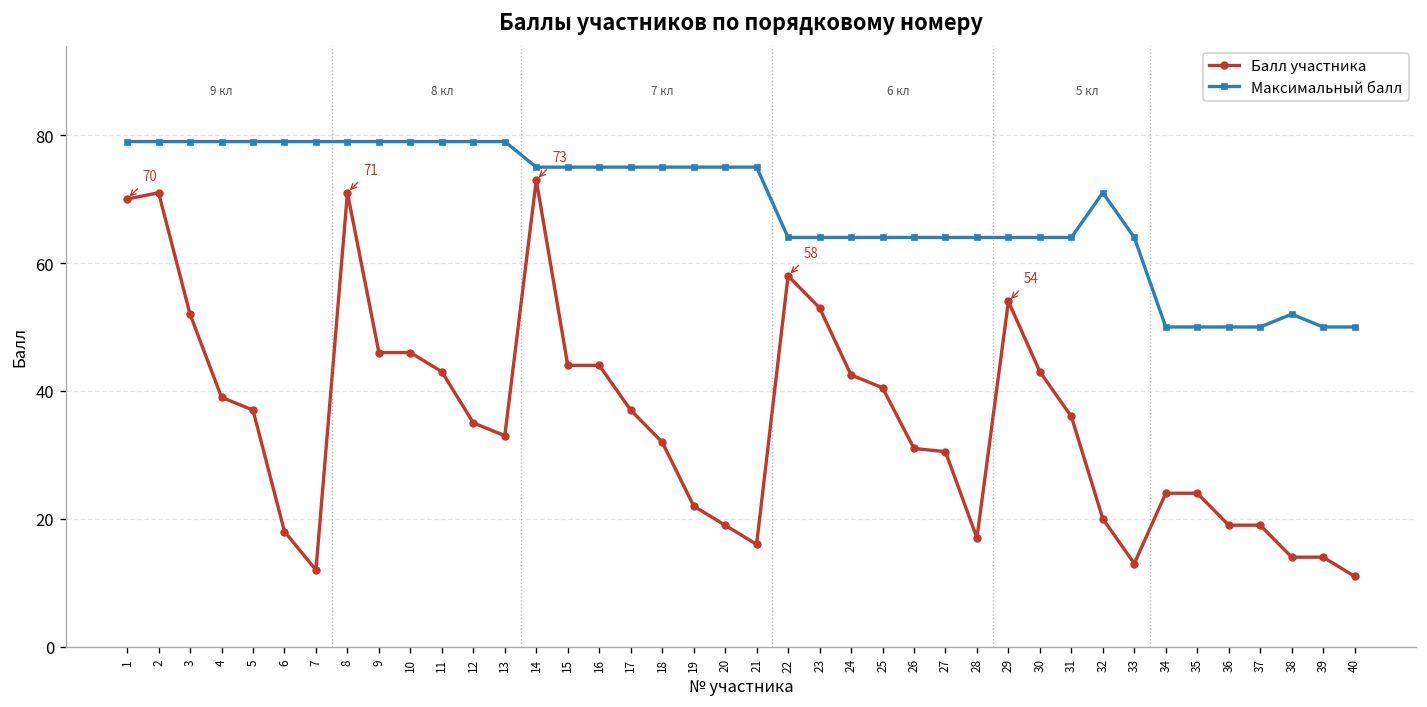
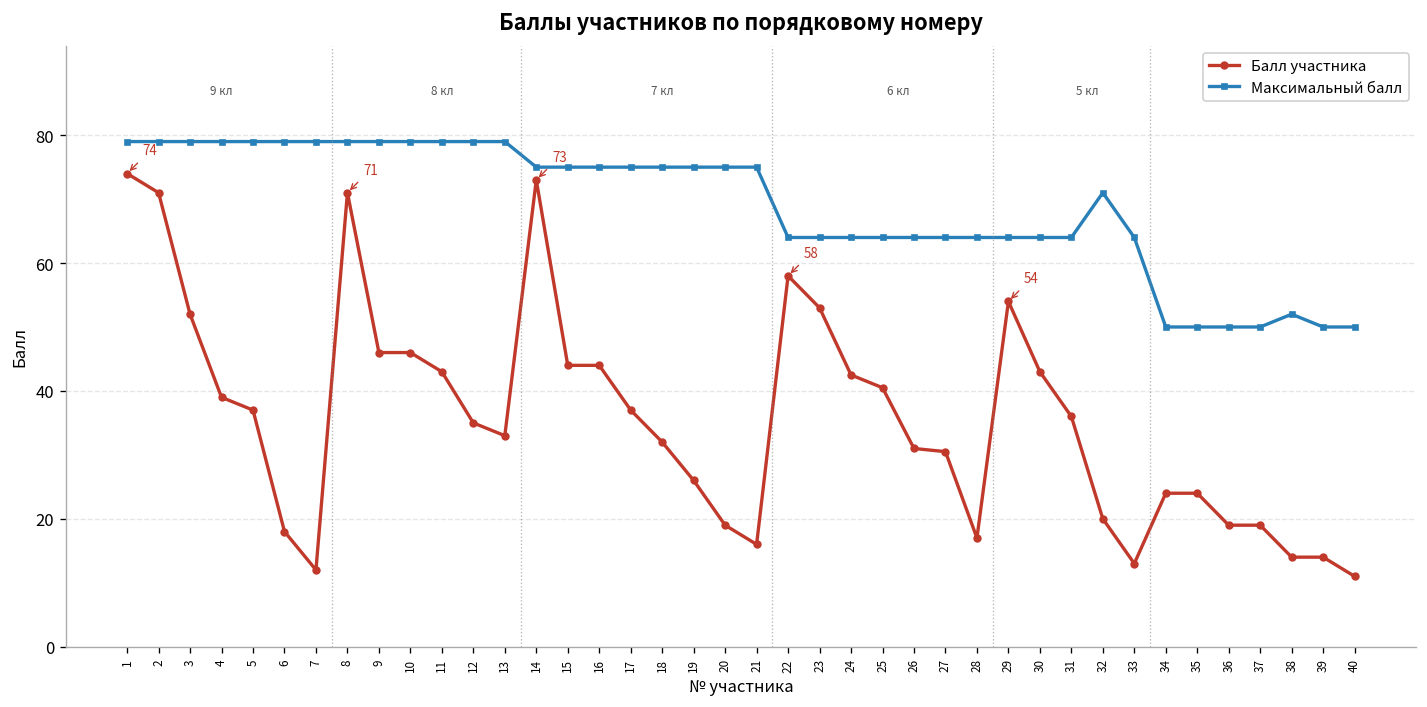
Балл участника, 1: 70 -> 74
Балл участника, 19: 22 -> 26
